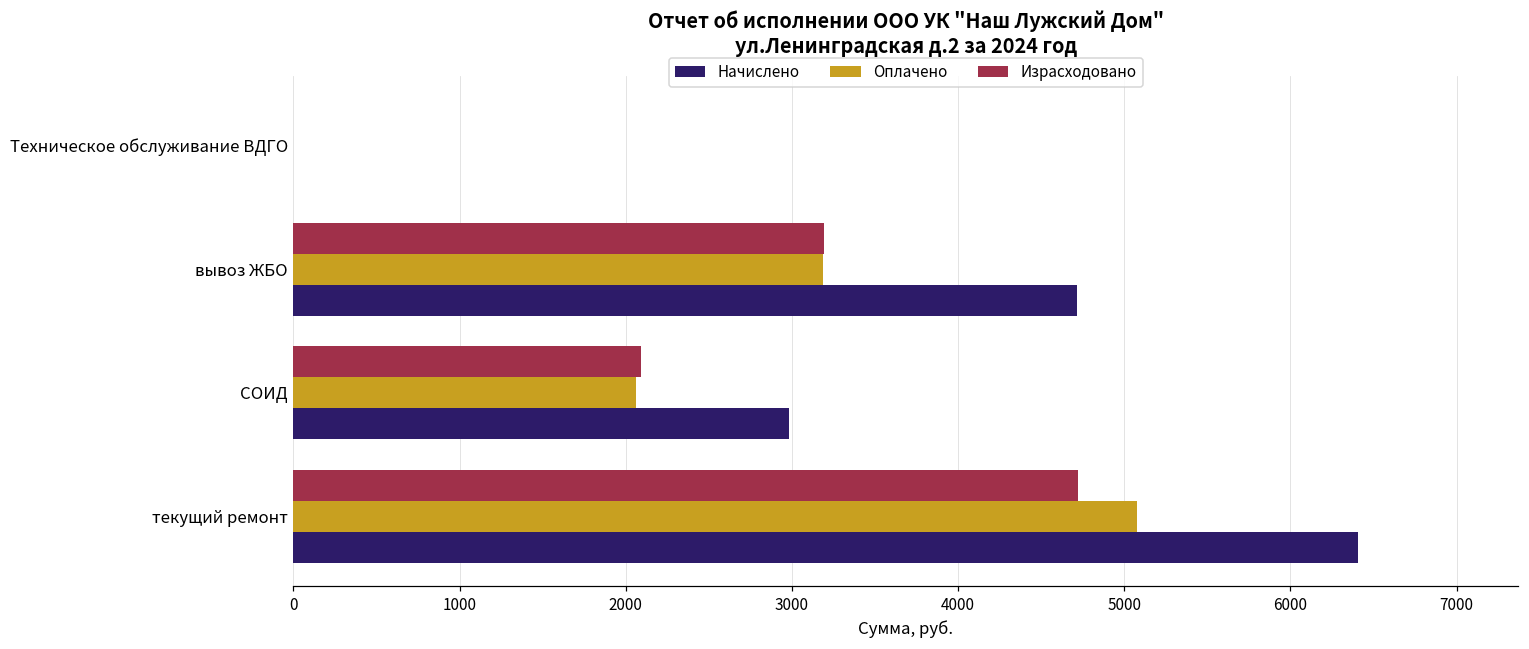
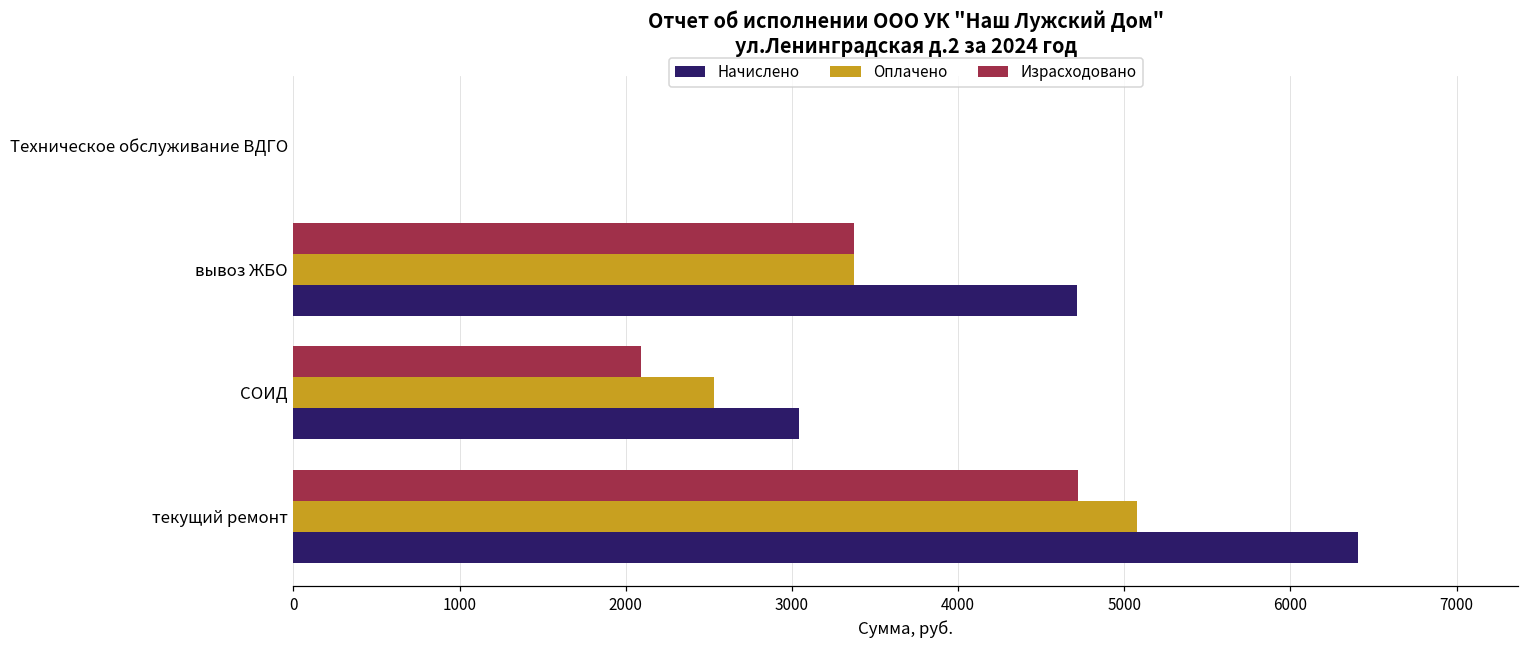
Израсходовано, вывоз ЖБО: 3190 -> 3370
Оплачено, вывоз ЖБО: 3190 -> 3370
Оплачено, СОИД: 2060 -> 2530
Начислено, СОИД: 2980 -> 3040
